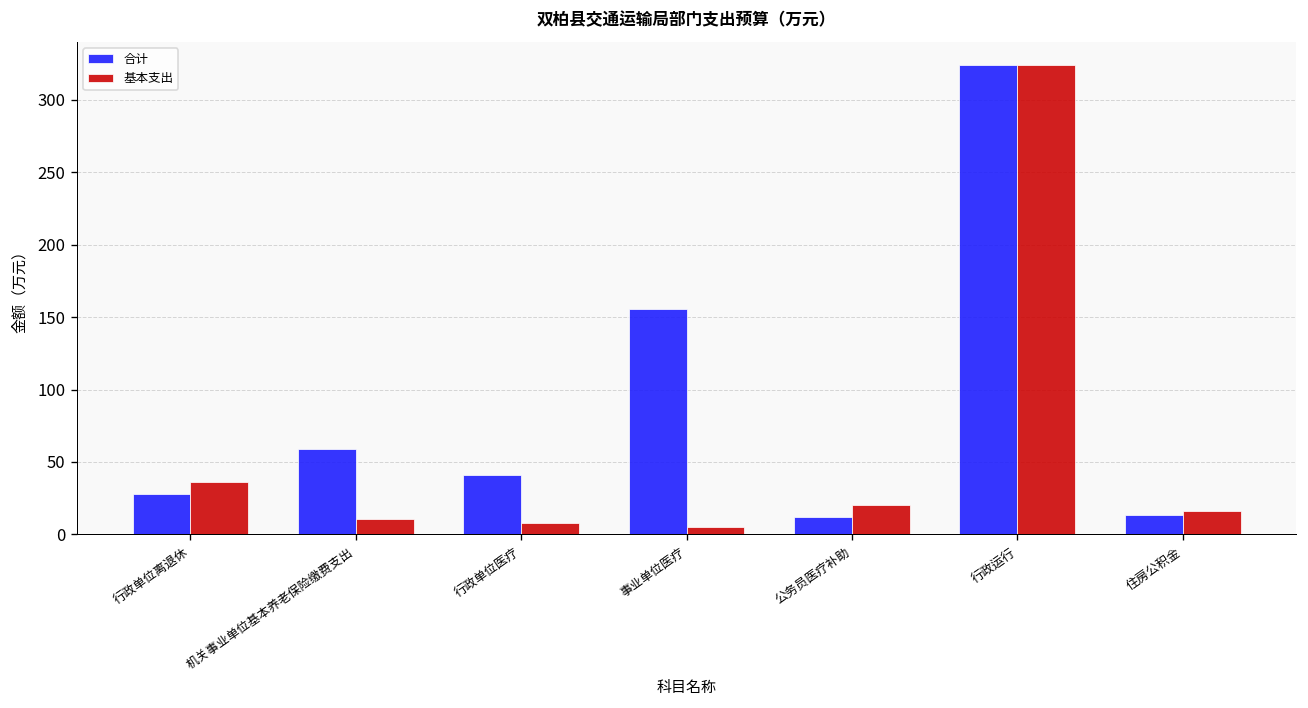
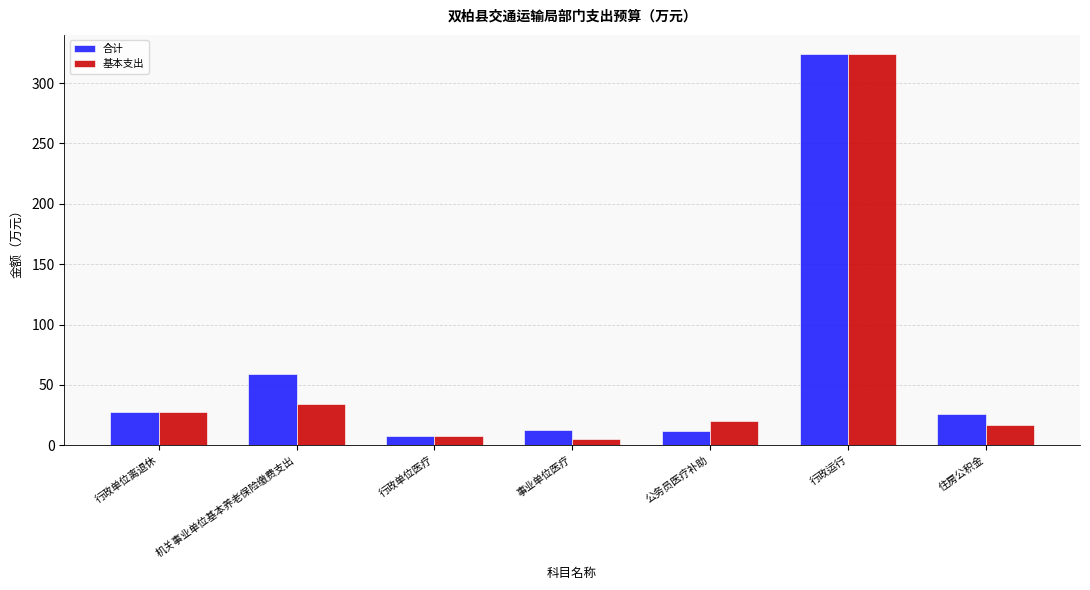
基本支出, 行政单位离退休: 36 -> 28
基本支出, 机关事业单位基本养老保险缴费支出: 11 -> 34
合计, 行政单位医疗: 41 -> 8
合计, 事业单位医疗: 156 -> 13
合计, 住房公积金: 13 -> 26
